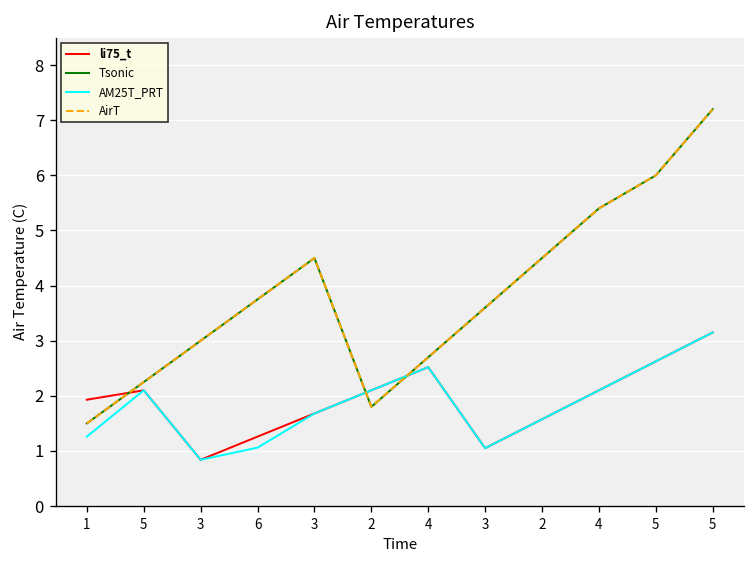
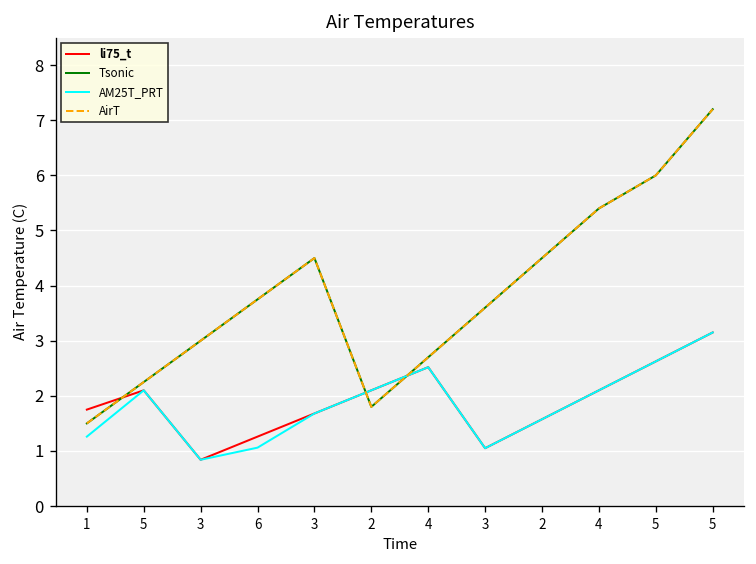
li75_t, 1: 1.9 -> 1.8
